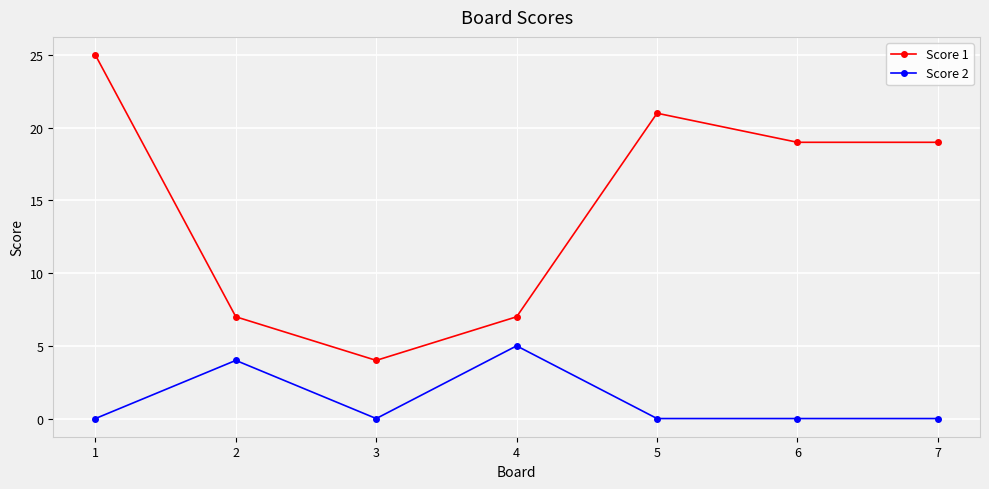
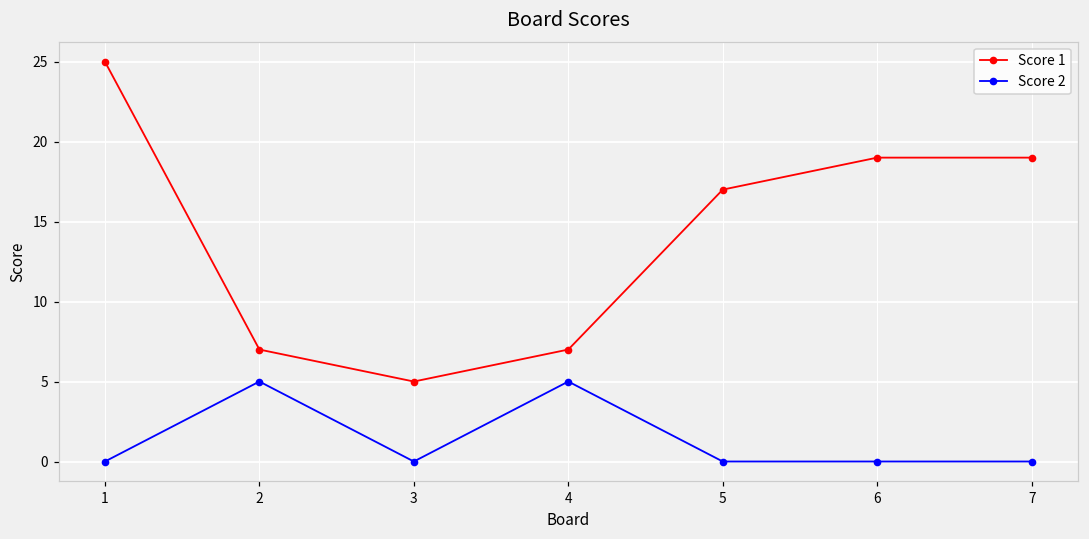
Score 2, 2: 4 -> 5
Score 1, 3: 4 -> 5
Score 1, 5: 21 -> 17
